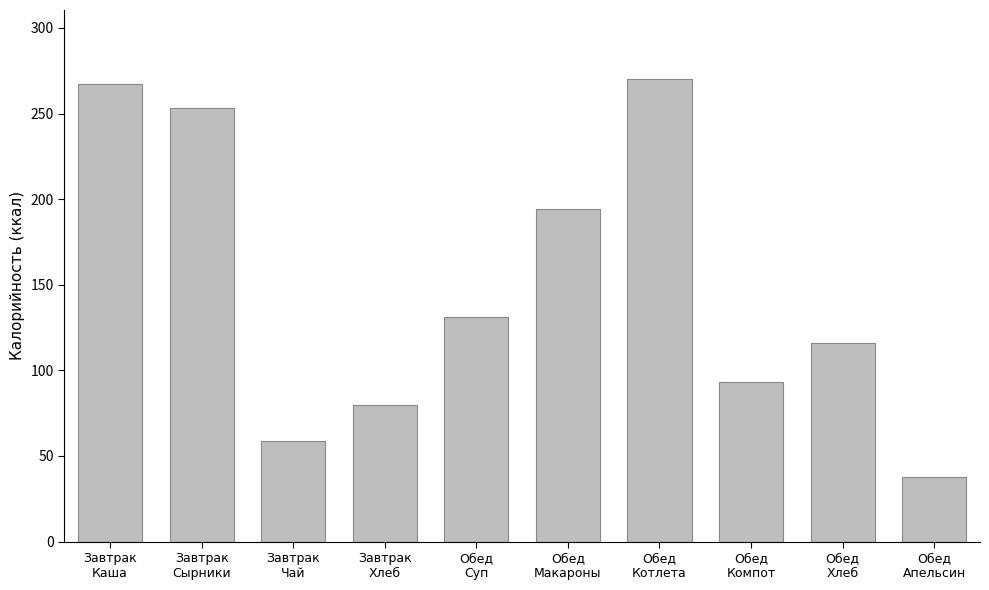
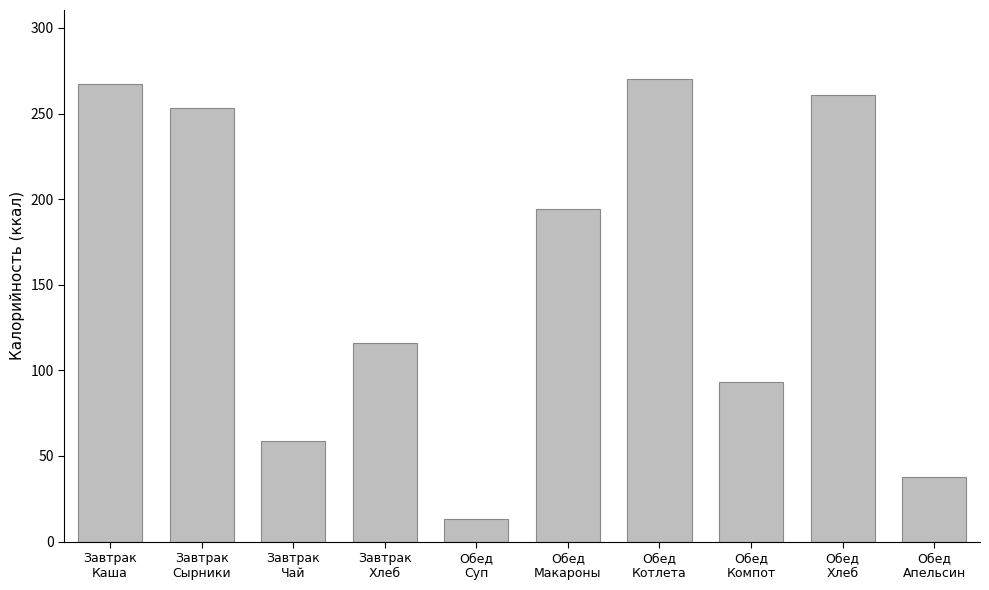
Завтрак Хлеб: 80 -> 116
Обед Суп: 131 -> 13
Обед Хлеб: 116 -> 261
